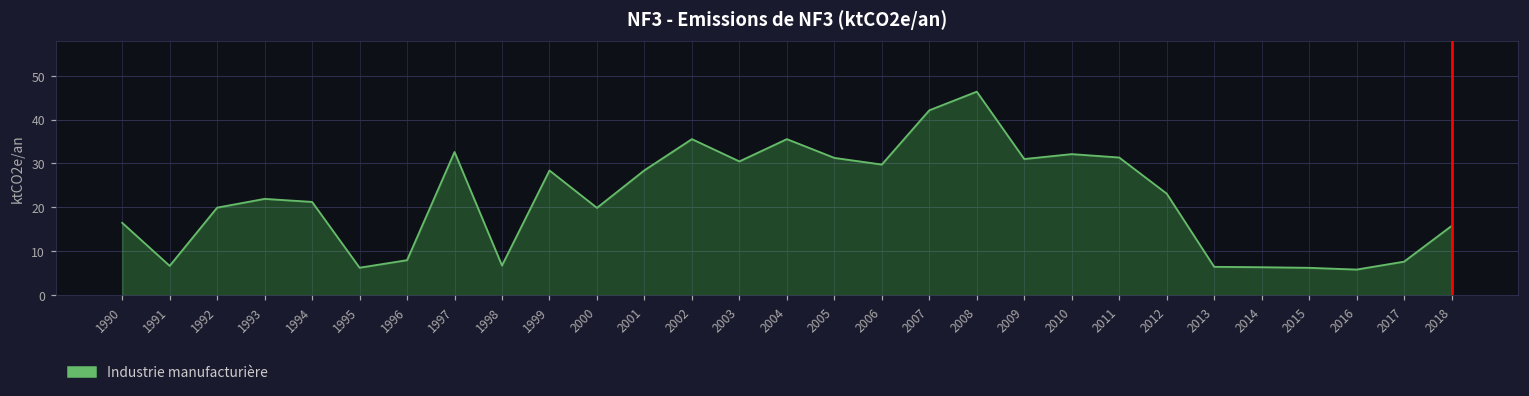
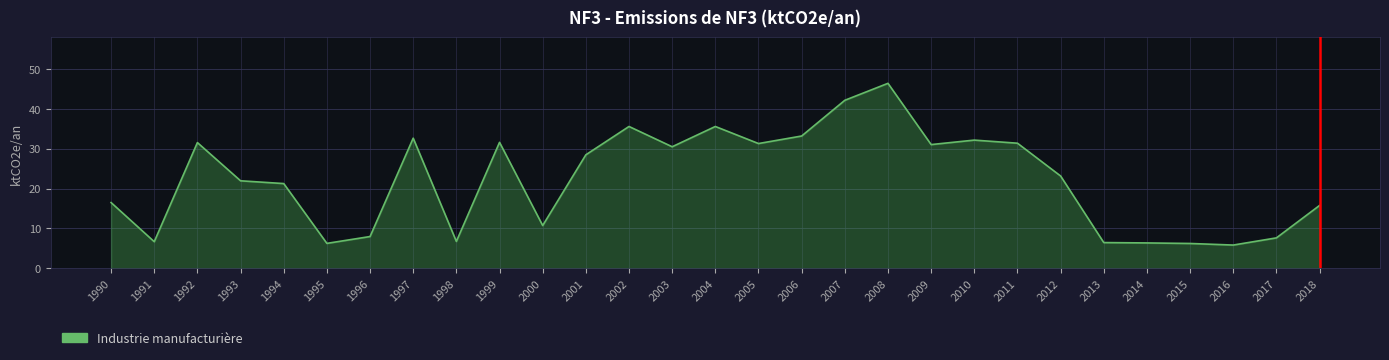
1992: 20 -> 32
1999: 28 -> 32
2000: 20 -> 11
2006: 30 -> 33
